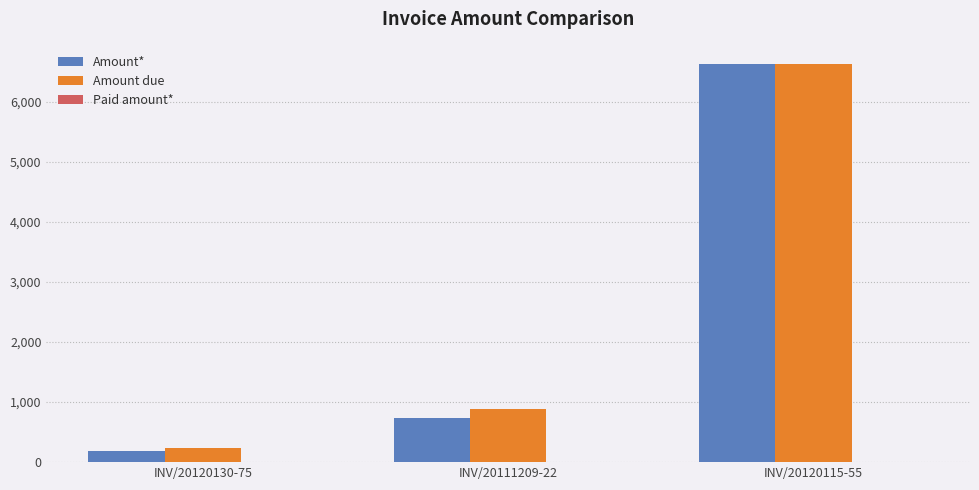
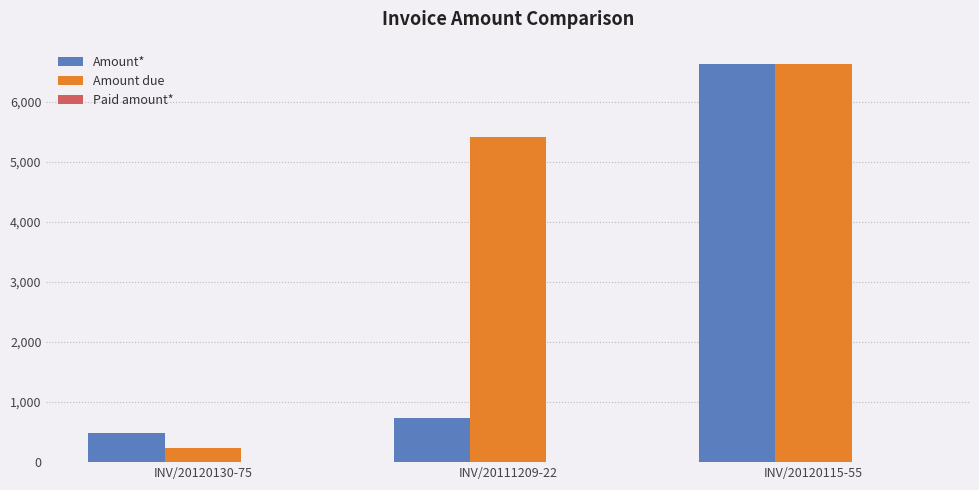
Amount*, INV/20120130-75: 200 -> 500
Amount due, INV/20111209-22: 900 -> 5,400
